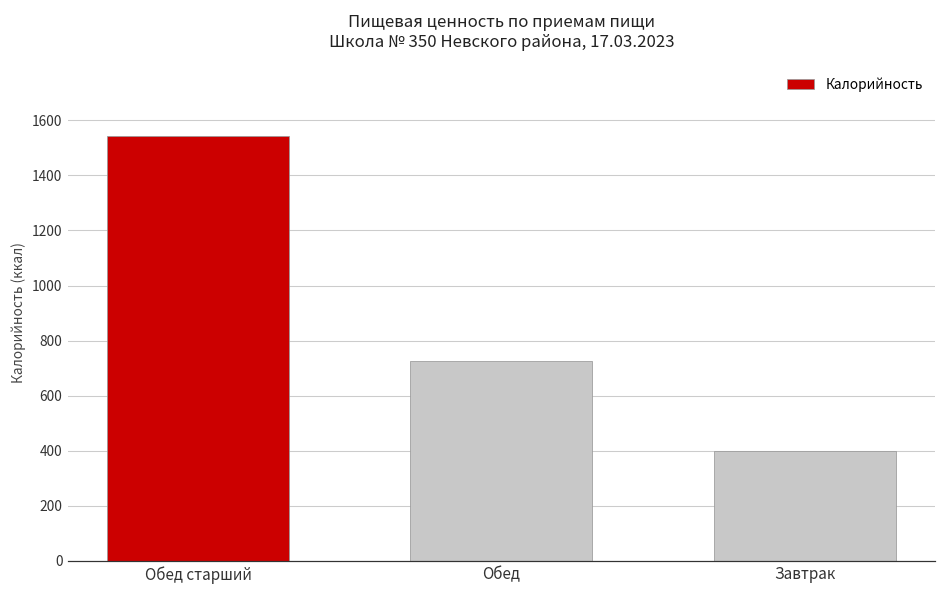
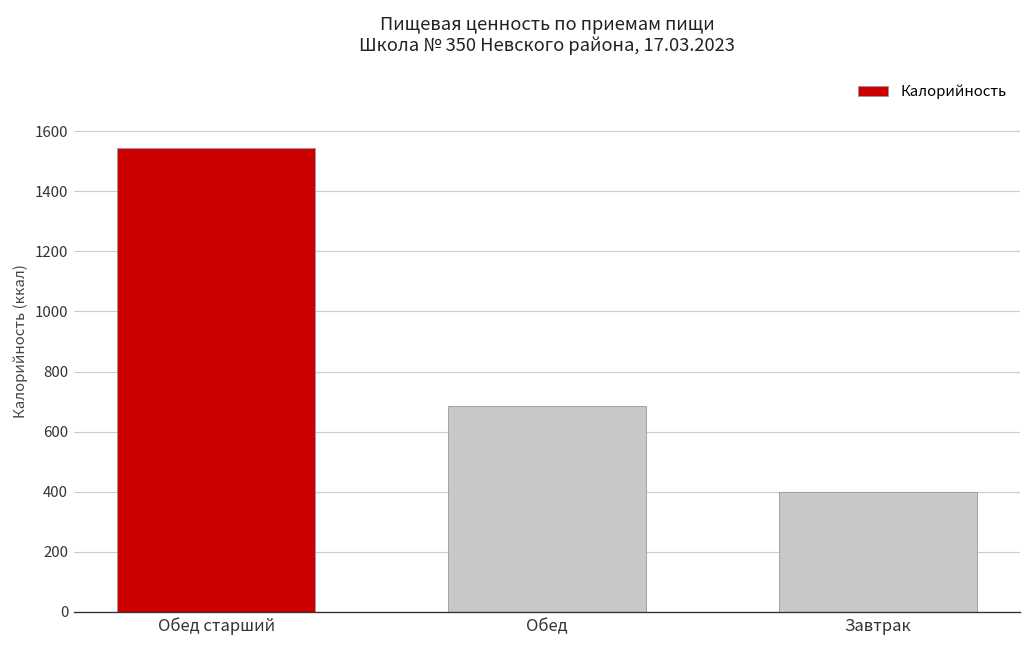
Обед: 730 -> 680
